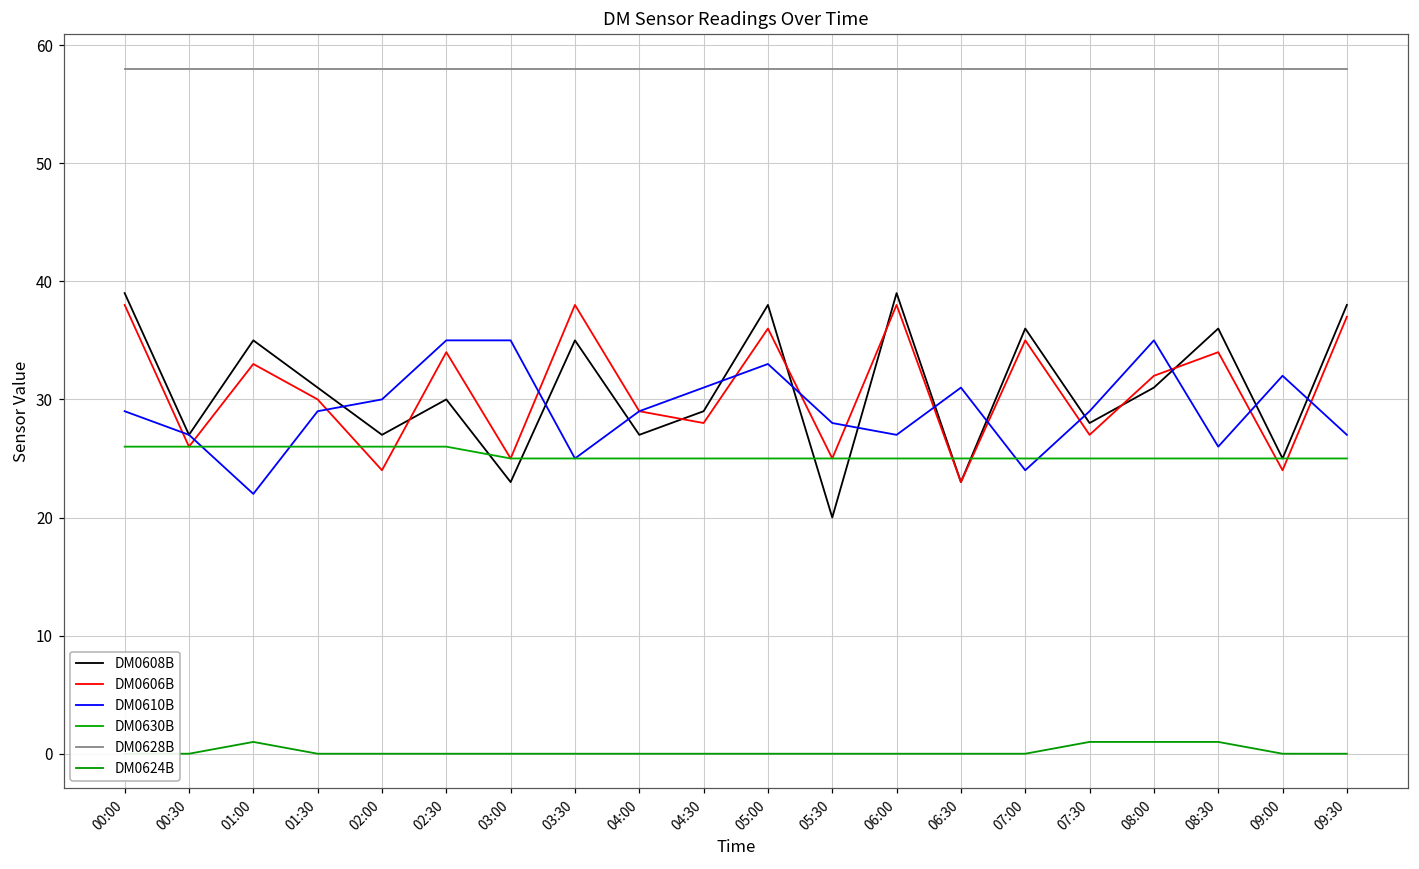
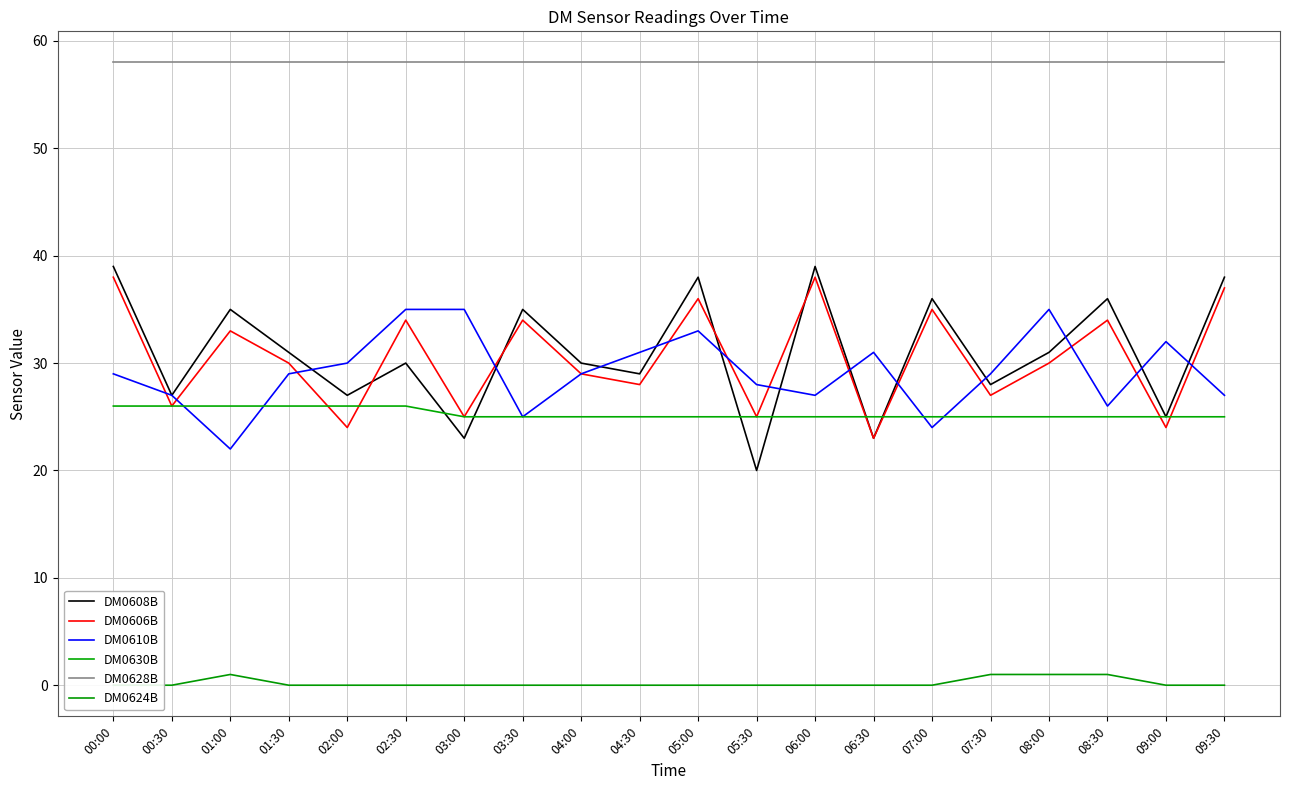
DM0606B, 03:30: 38 -> 34
DM0608B, 04:00: 27 -> 30
DM0606B, 08:00: 32 -> 30
